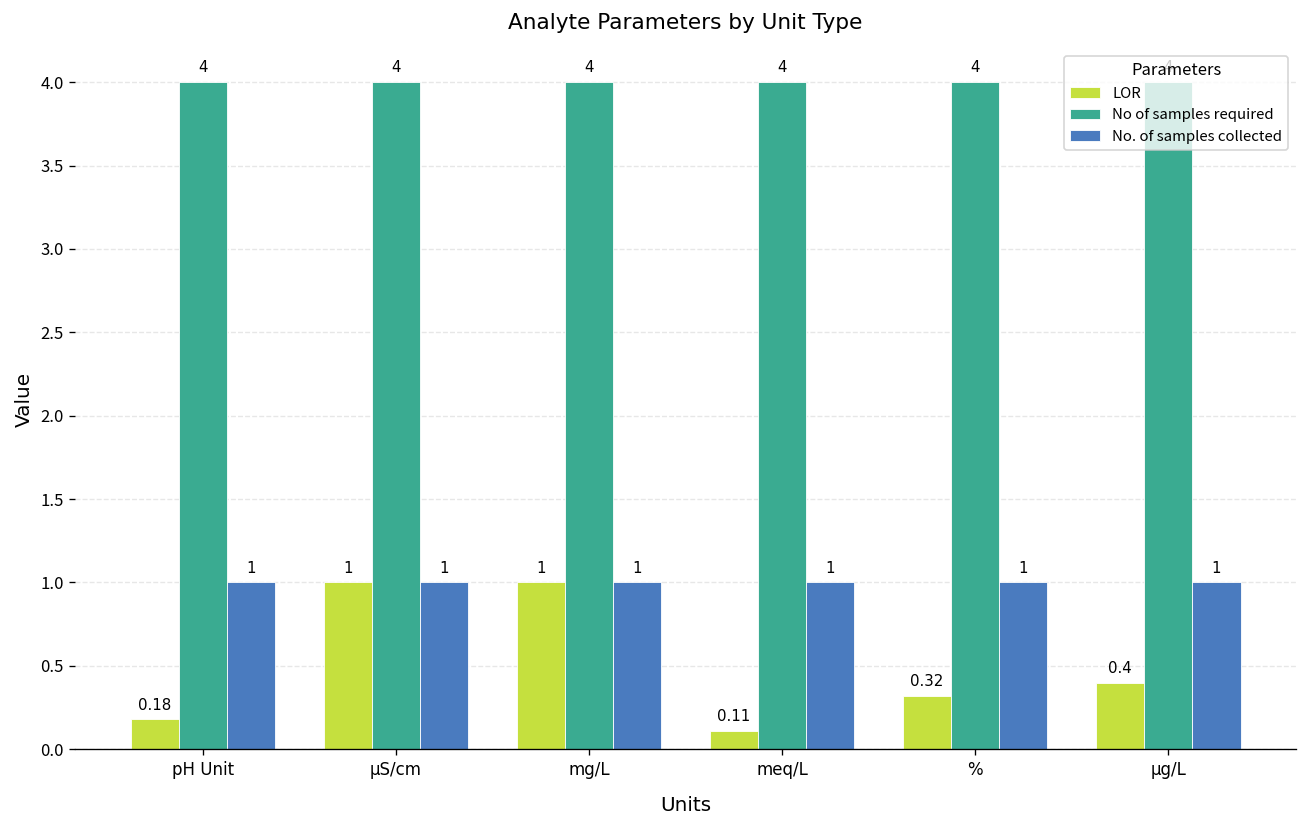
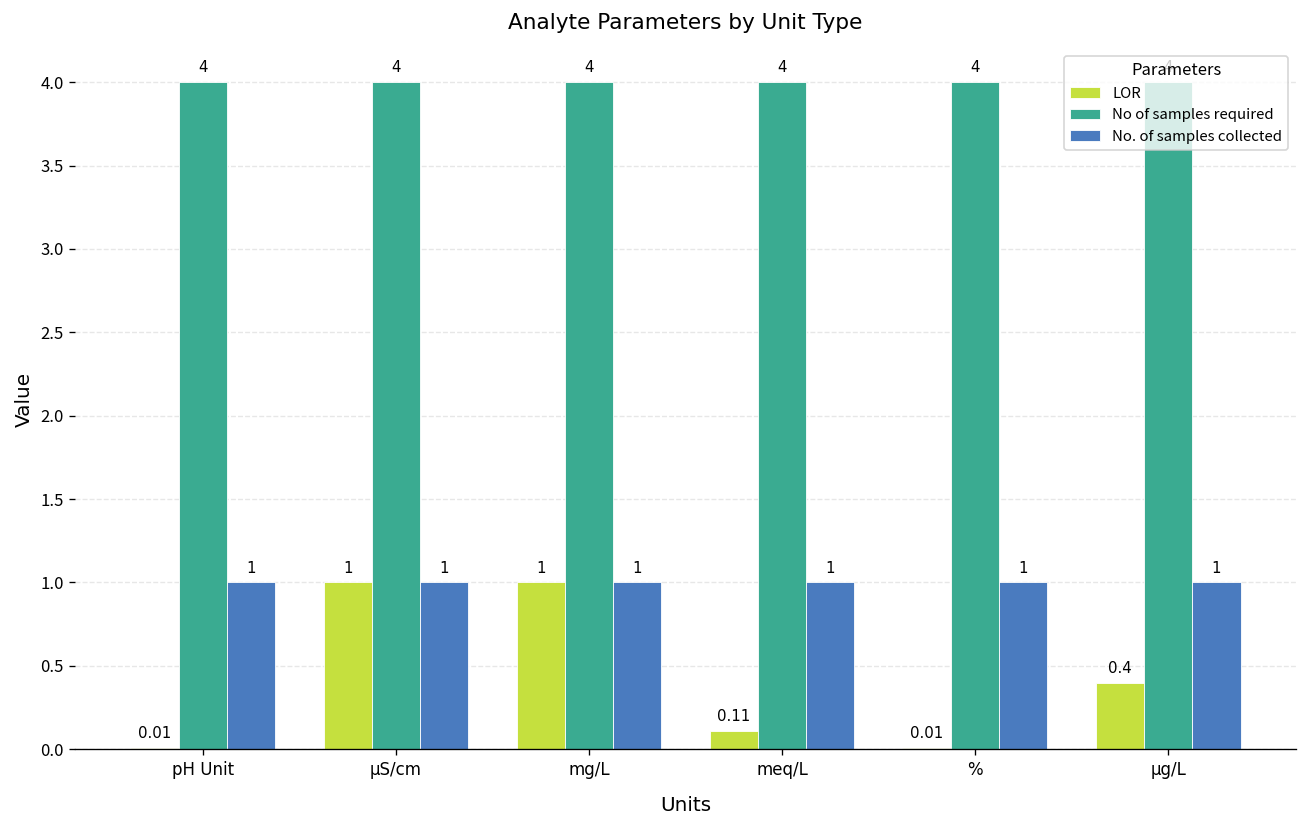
LOR, pH Unit: 0.18 -> 0.01
LOR, %: 0.32 -> 0.01
